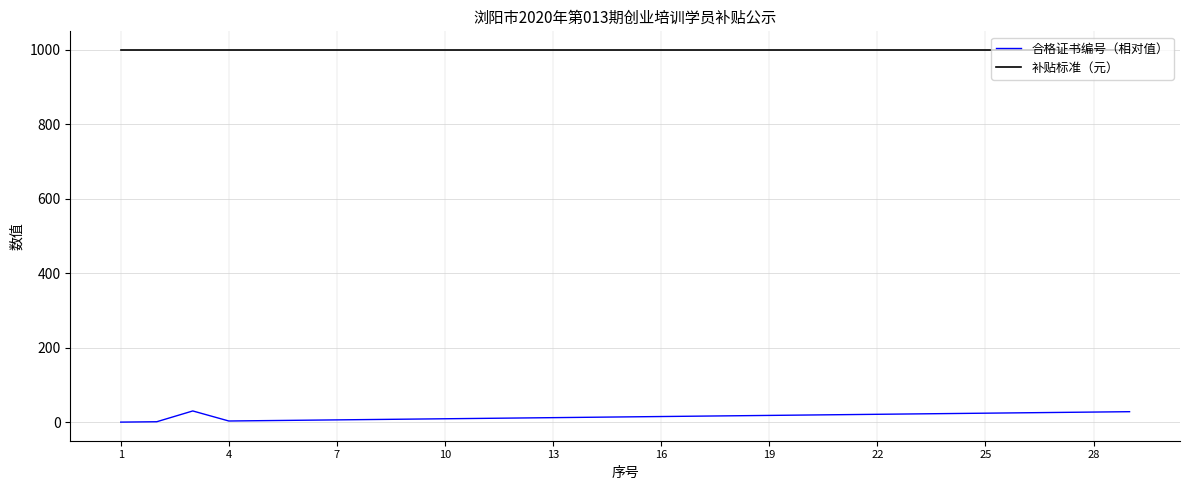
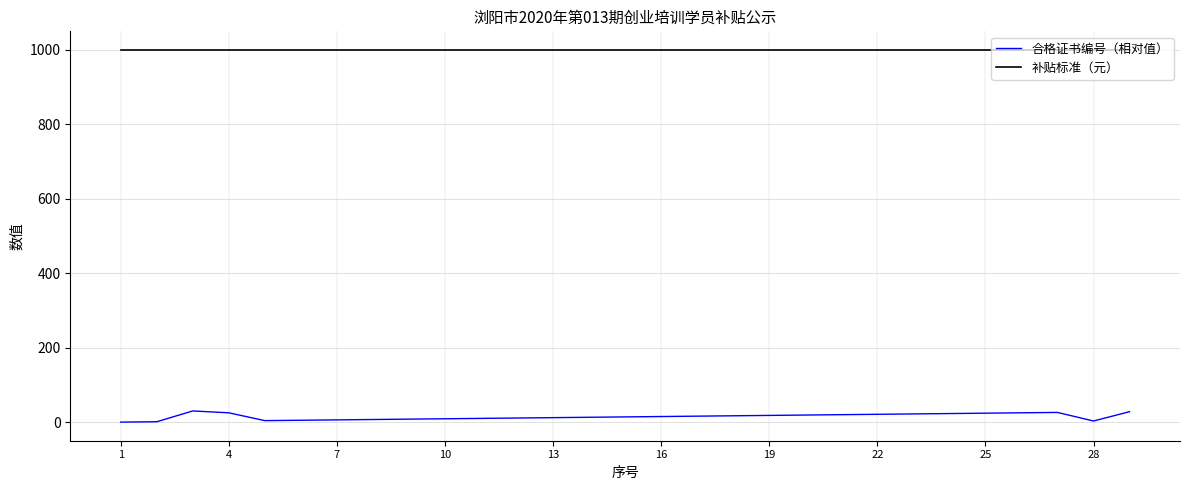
合格证书编号（相对值）, 4: 0 -> 30
合格证书编号（相对值）, 28: 30 -> 0
